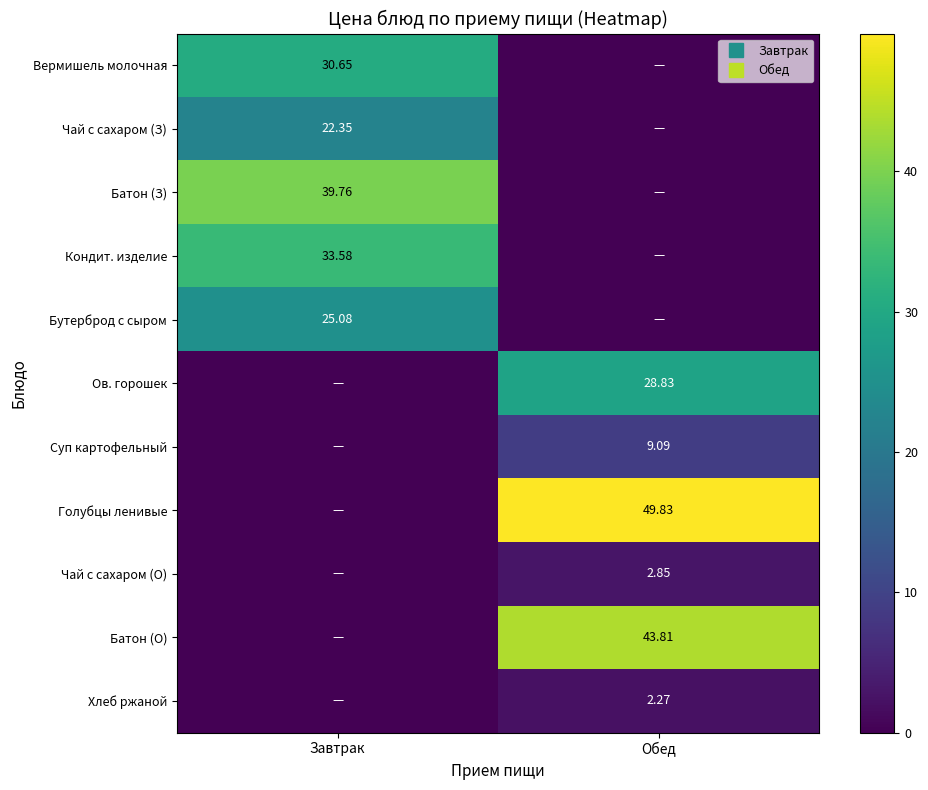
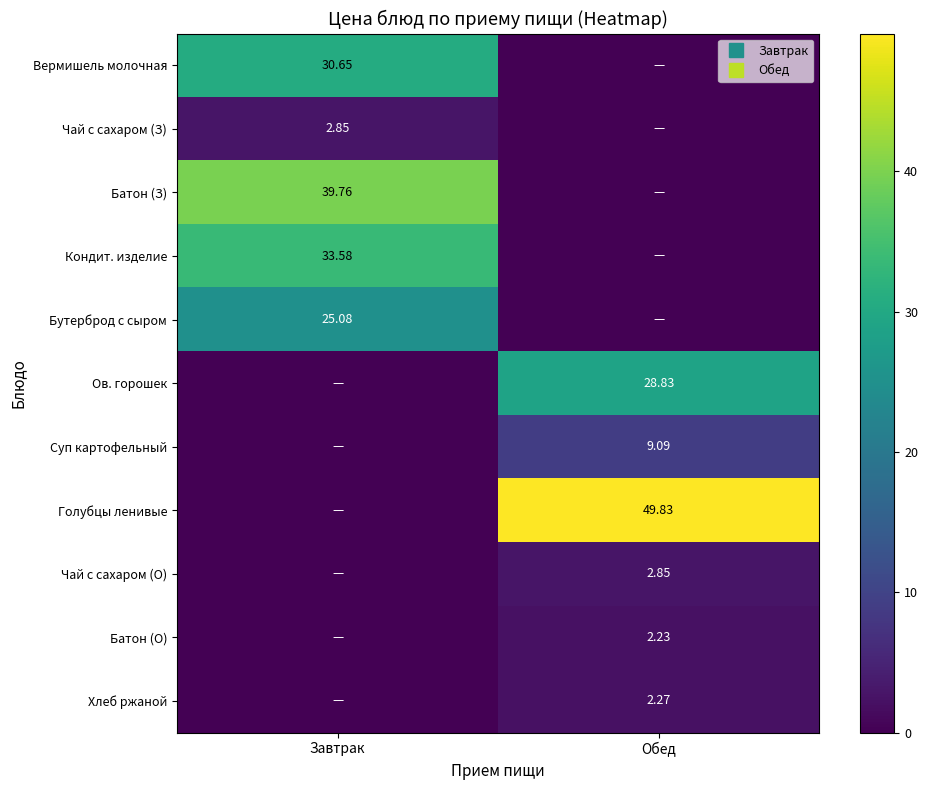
Чай с сахаром (З), Завтрак: 22.35 -> 2.85
Батон (О), Обед: 43.81 -> 2.23
